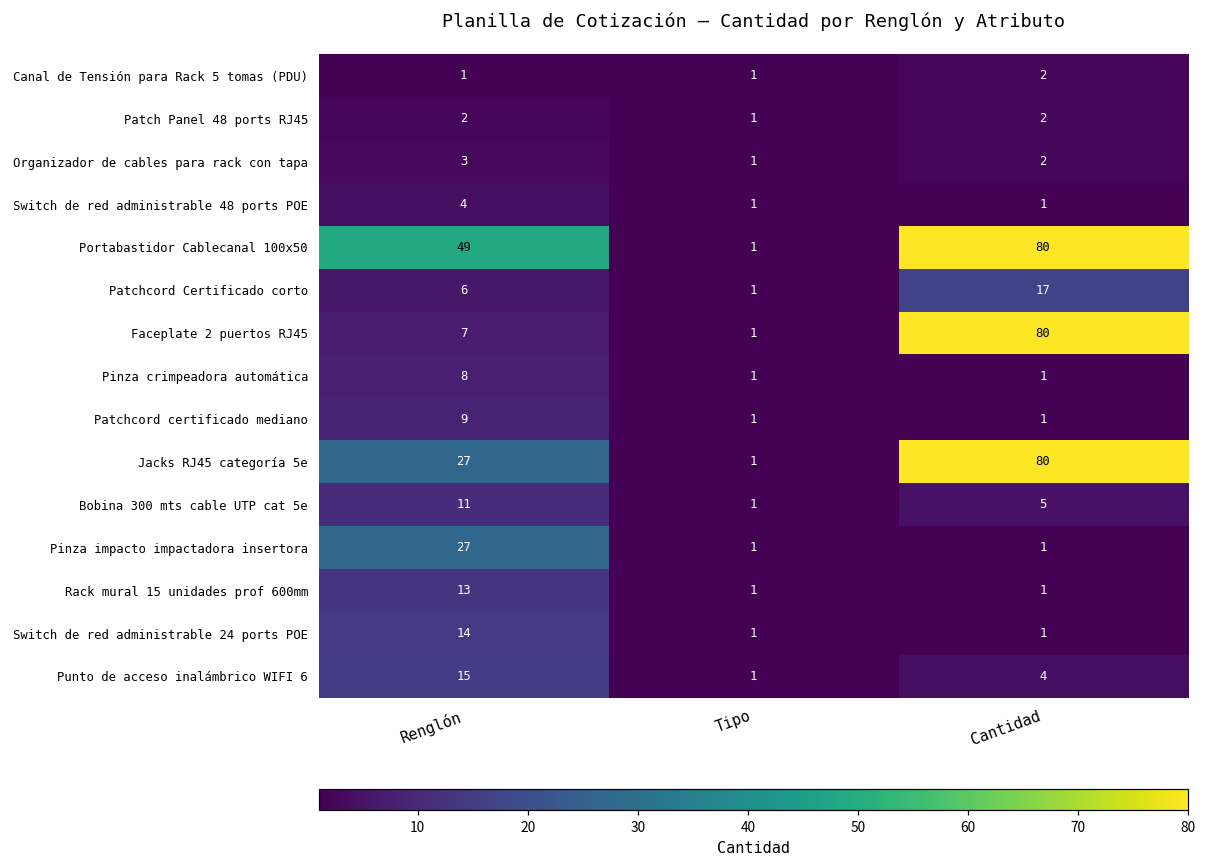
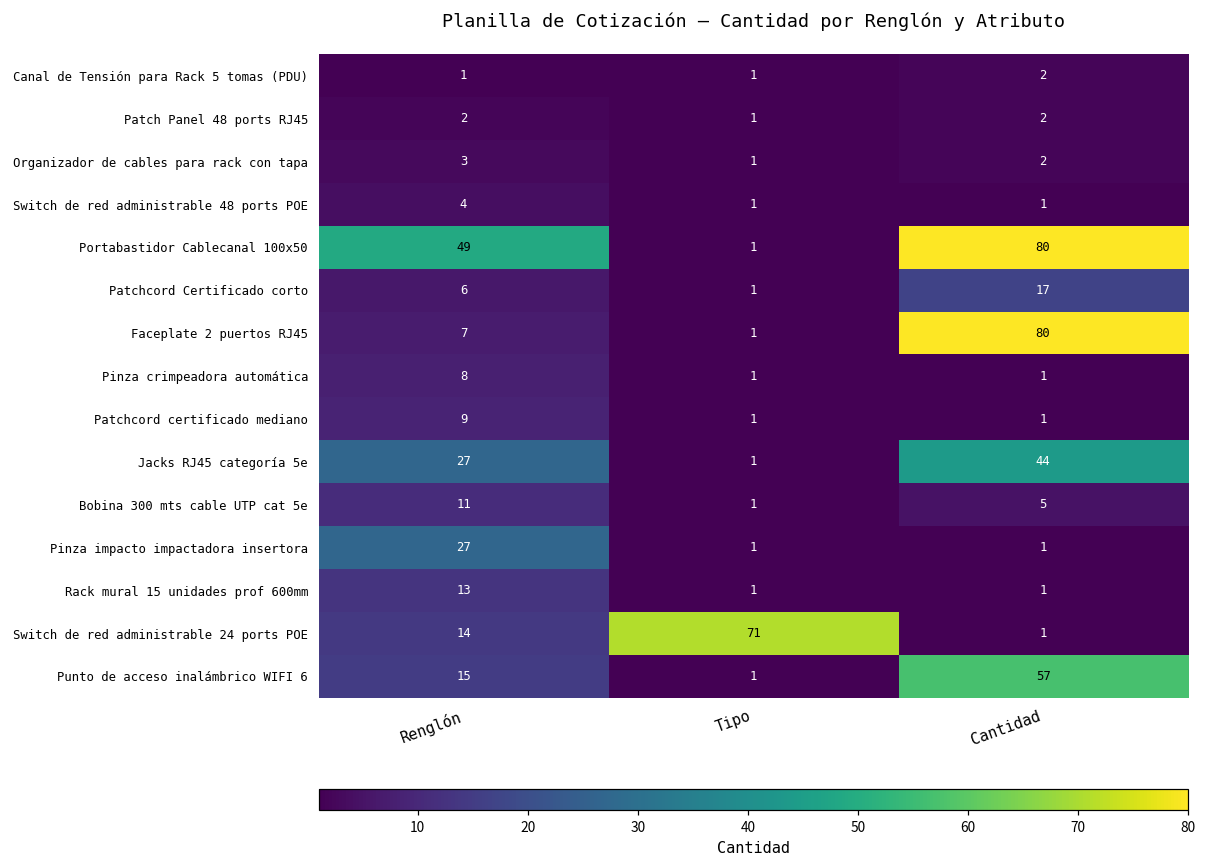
Jacks RJ45 categoría 5e, Cantidad: 80 -> 44
Switch de red administrable 24 ports POE, Tipo: 1 -> 71
Punto de acceso inalámbrico WIFI 6, Cantidad: 4 -> 57
